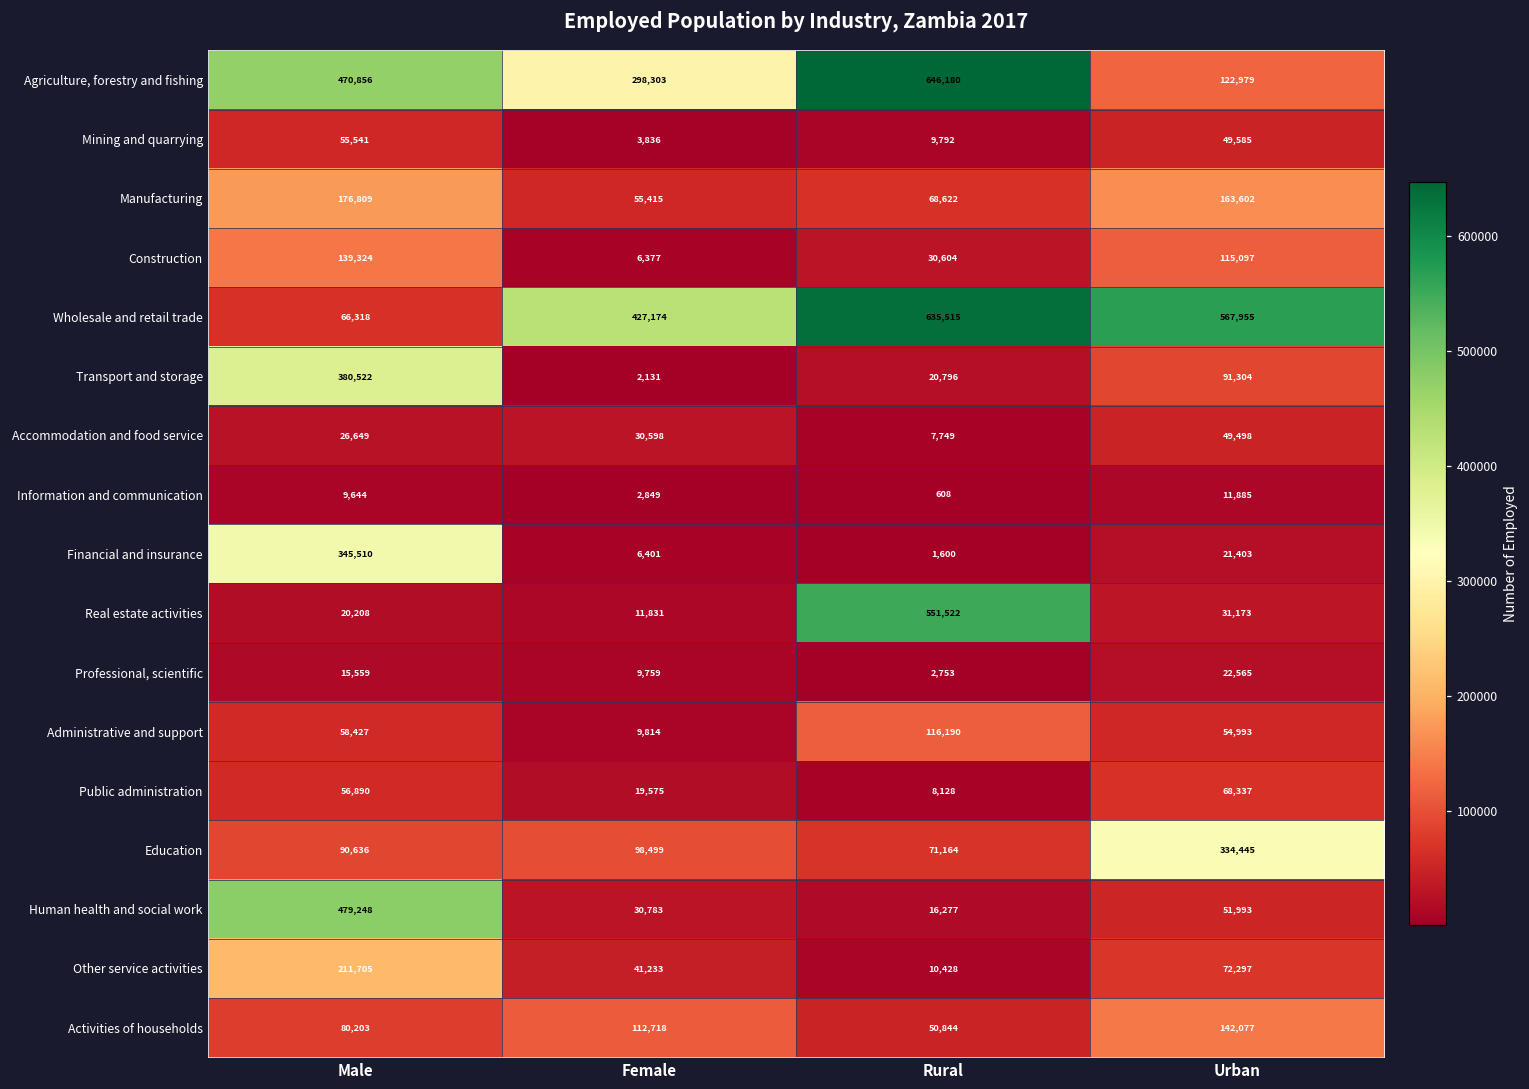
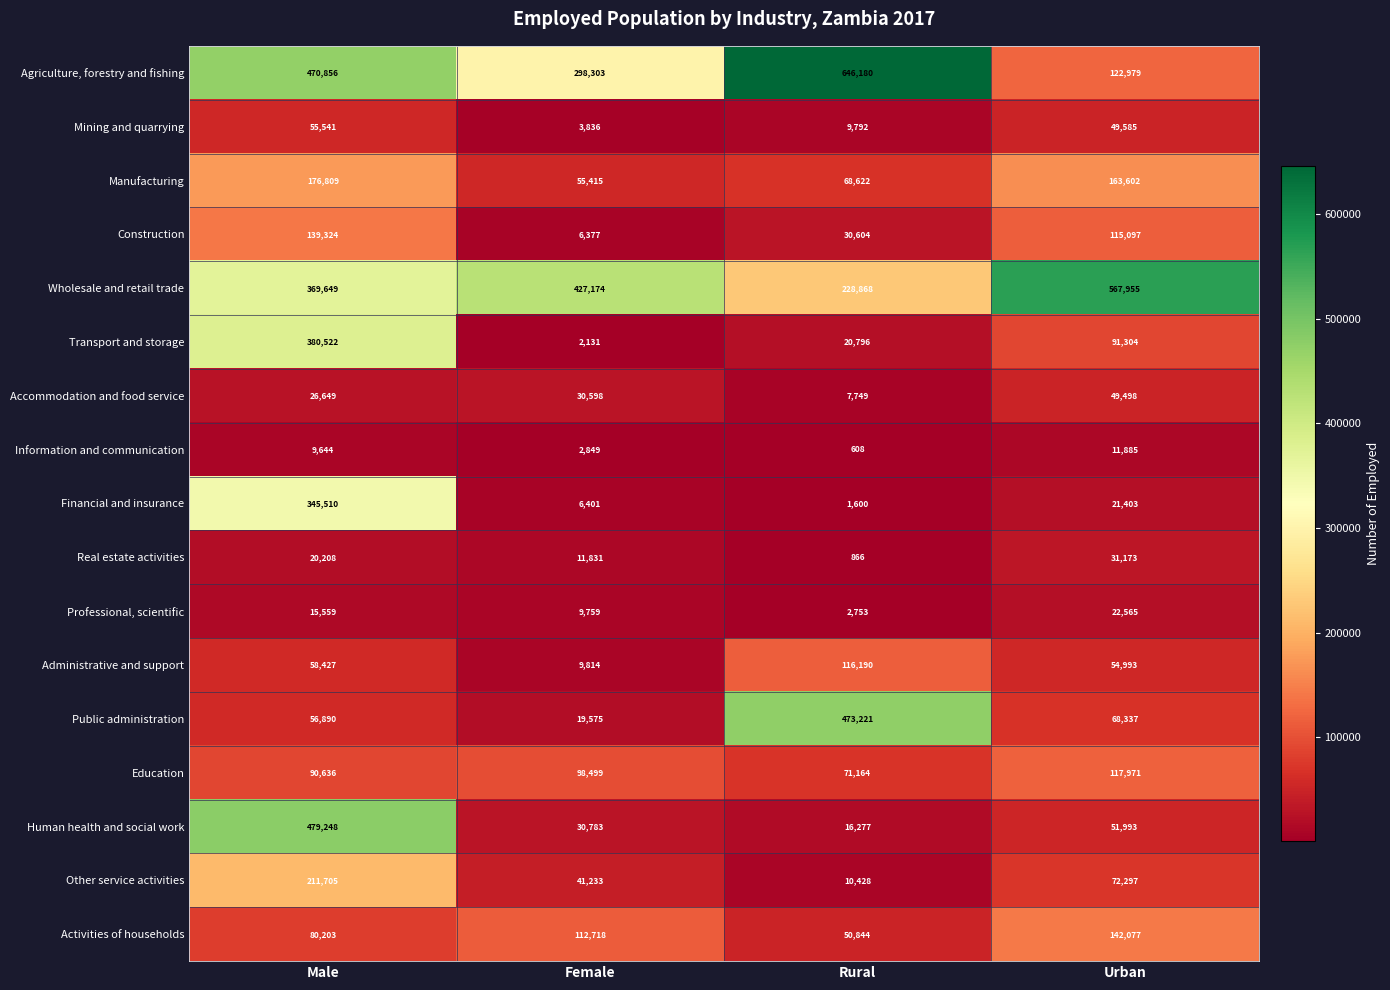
Wholesale and retail trade, Male: 66,318 -> 369,649
Wholesale and retail trade, Rural: 635,515 -> 228,868
Real estate activities, Rural: 551,522 -> 866
Public administration, Rural: 8,128 -> 473,221
Education, Urban: 334,445 -> 117,971
